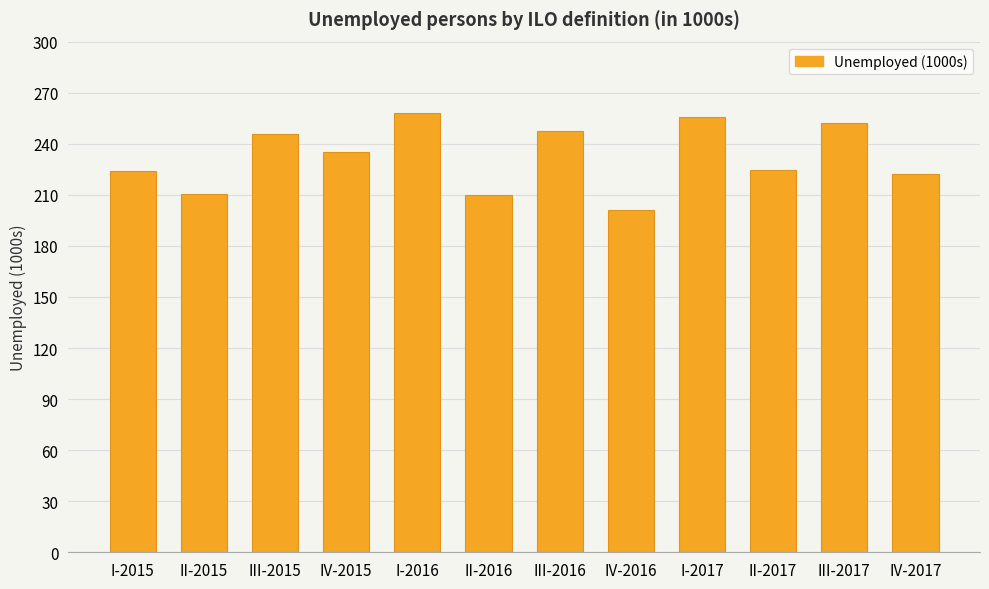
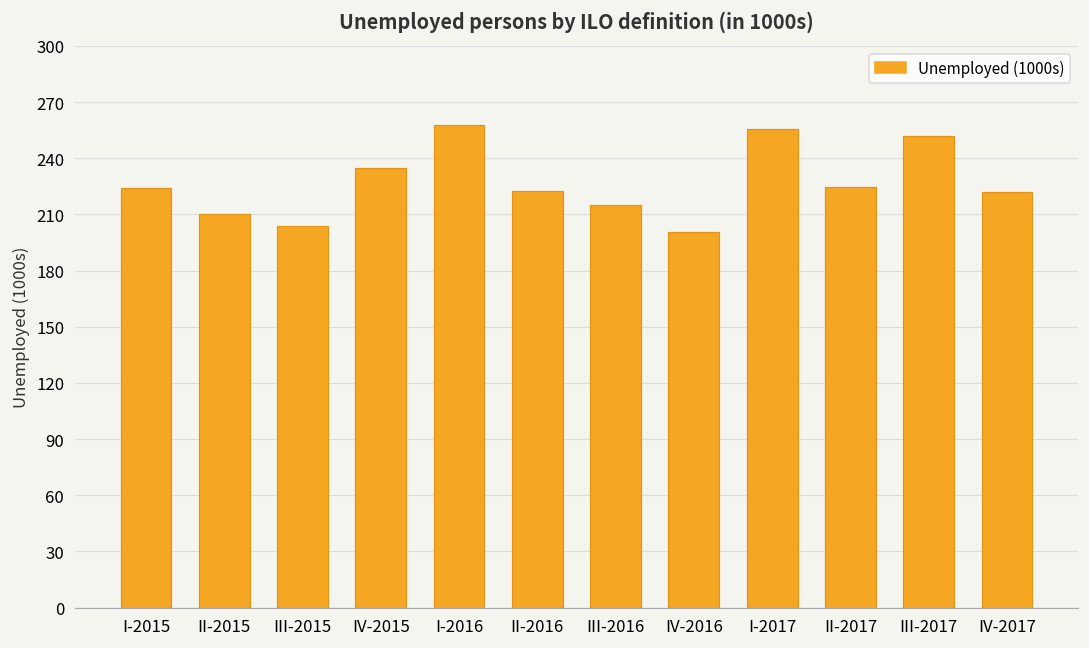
III-2015: 246 -> 204
II-2016: 210 -> 223
III-2016: 248 -> 215
